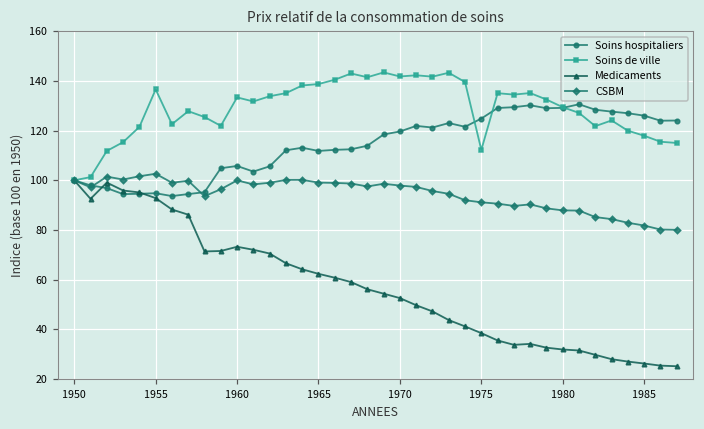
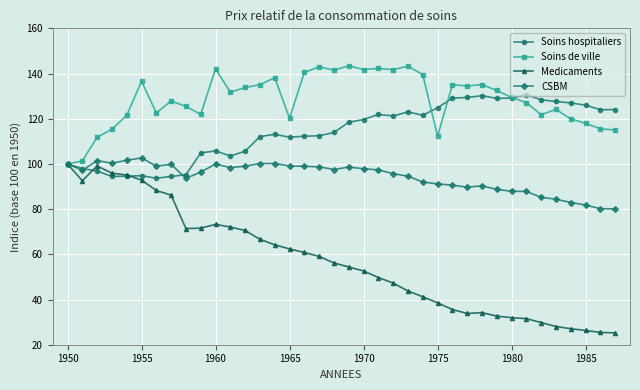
Soins de ville, 1960: 133 -> 142
Soins de ville, 1965: 139 -> 120
